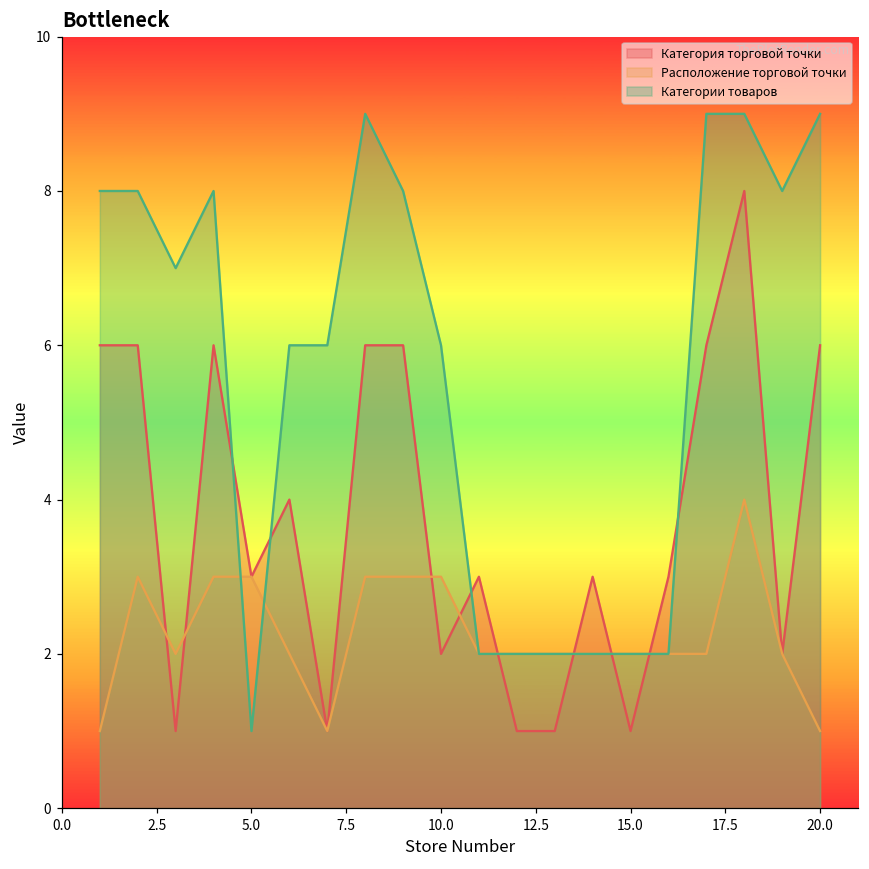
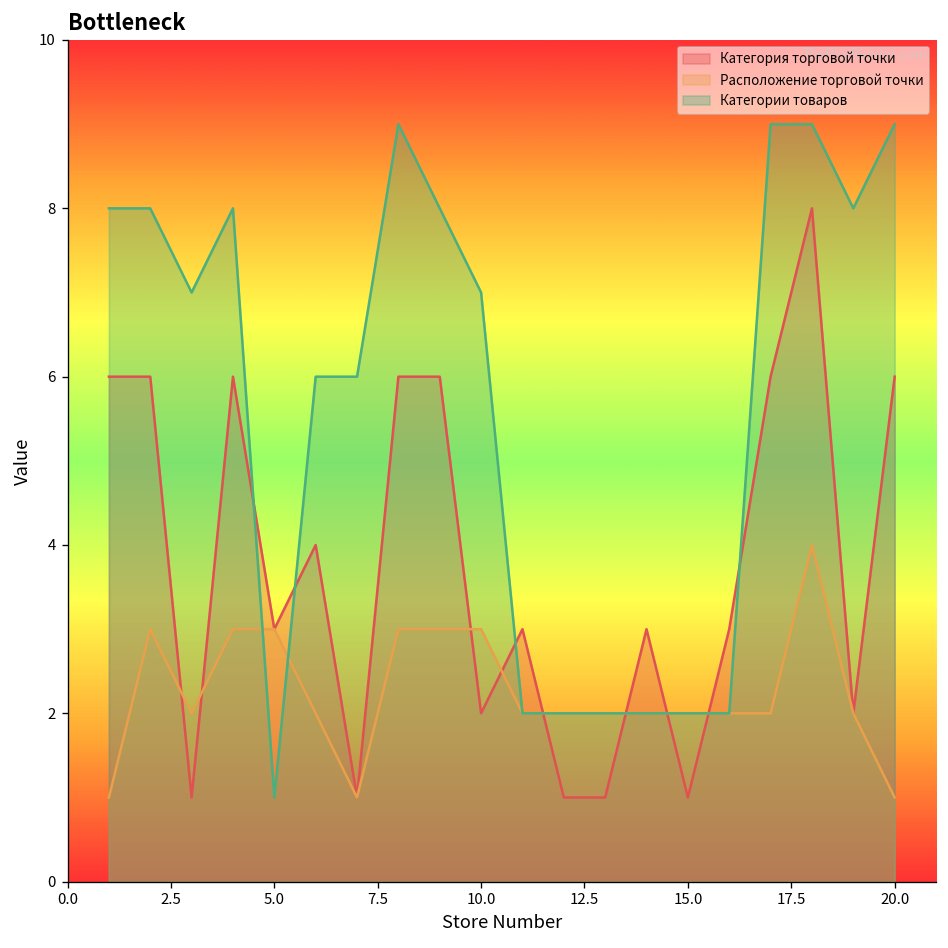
Категории товаров, 10.0: 6 -> 7
